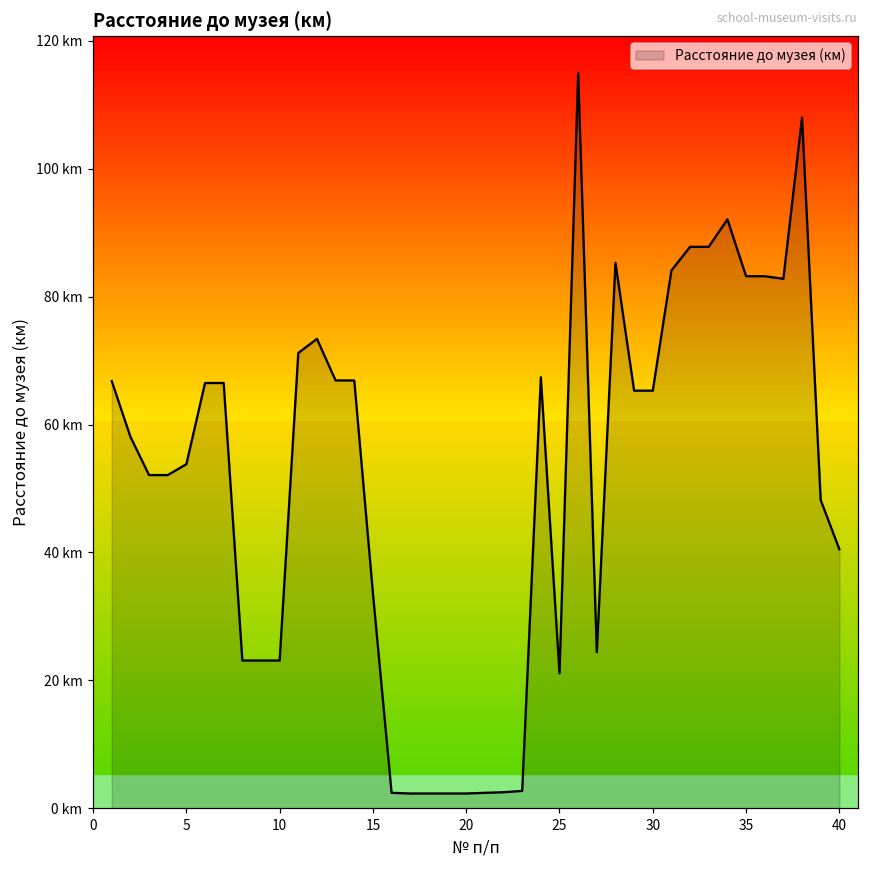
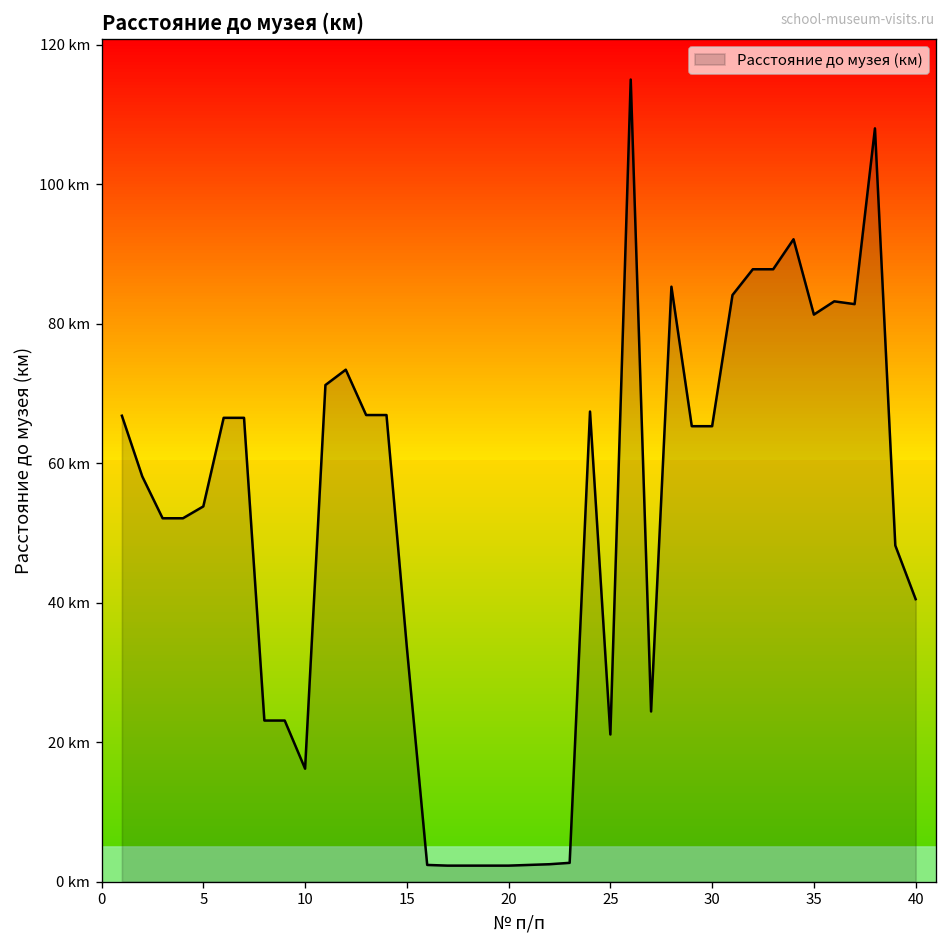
10: 23 km -> 16 km
35: 83 km -> 81 km
